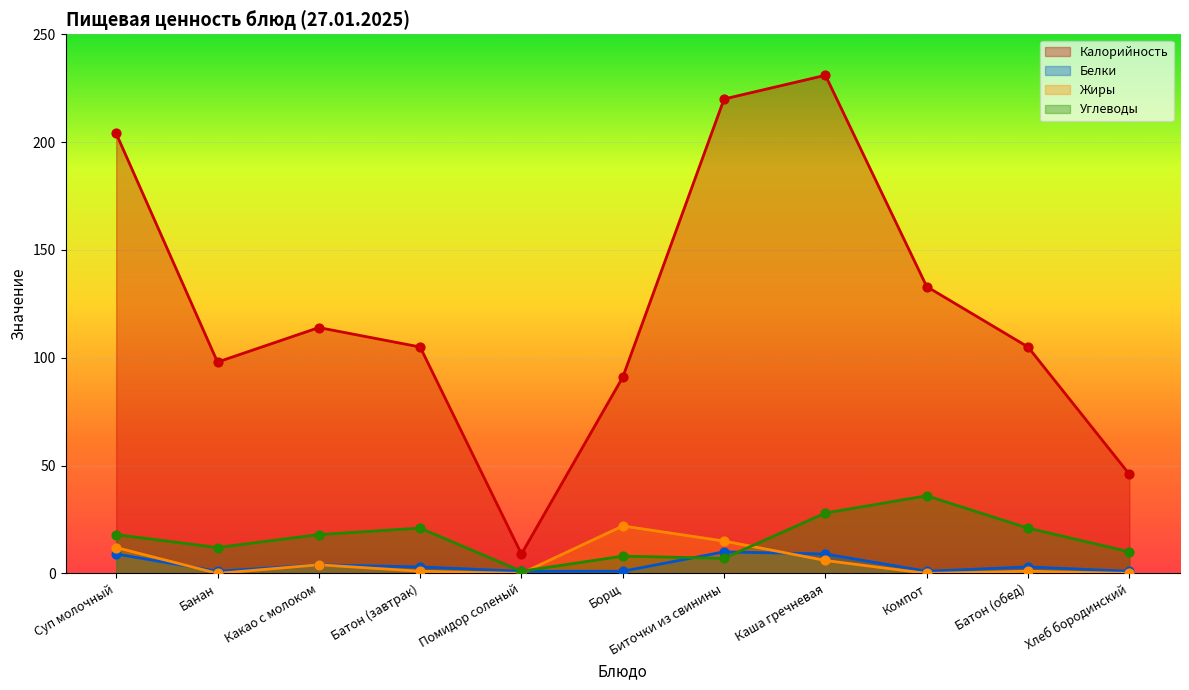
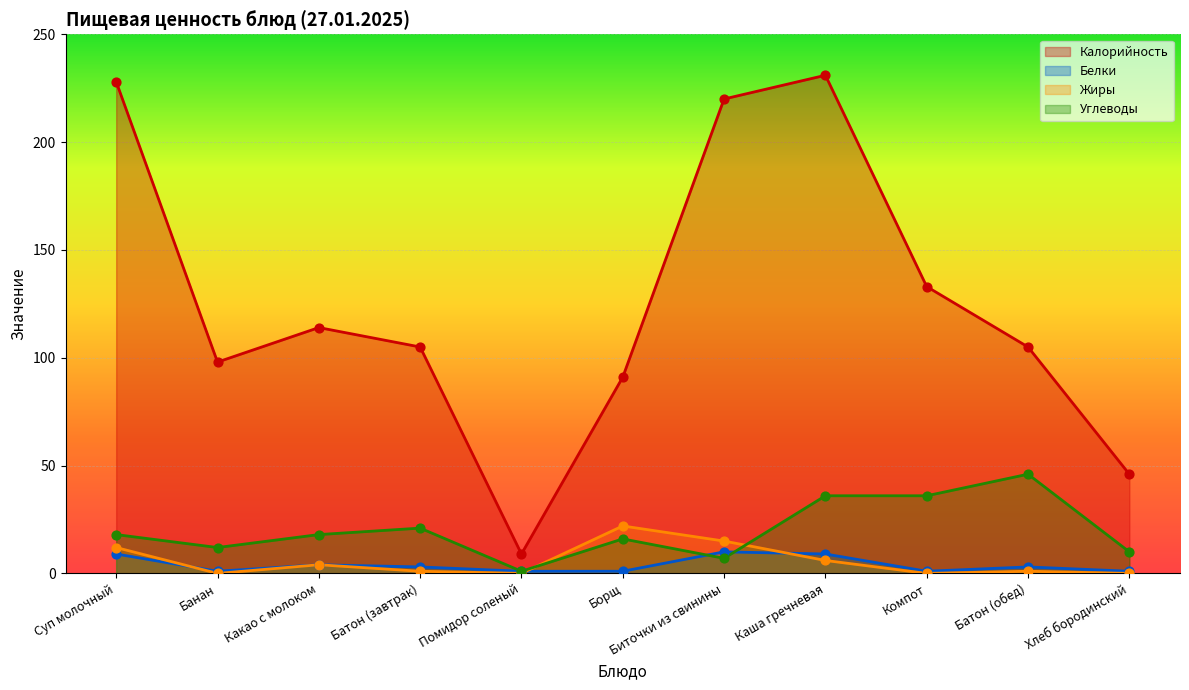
Калорийность, Суп молочный: 204 -> 228
Углеводы, Борщ: 8 -> 16
Углеводы, Каша гречневая: 28 -> 36
Углеводы, Батон (обед): 21 -> 46
